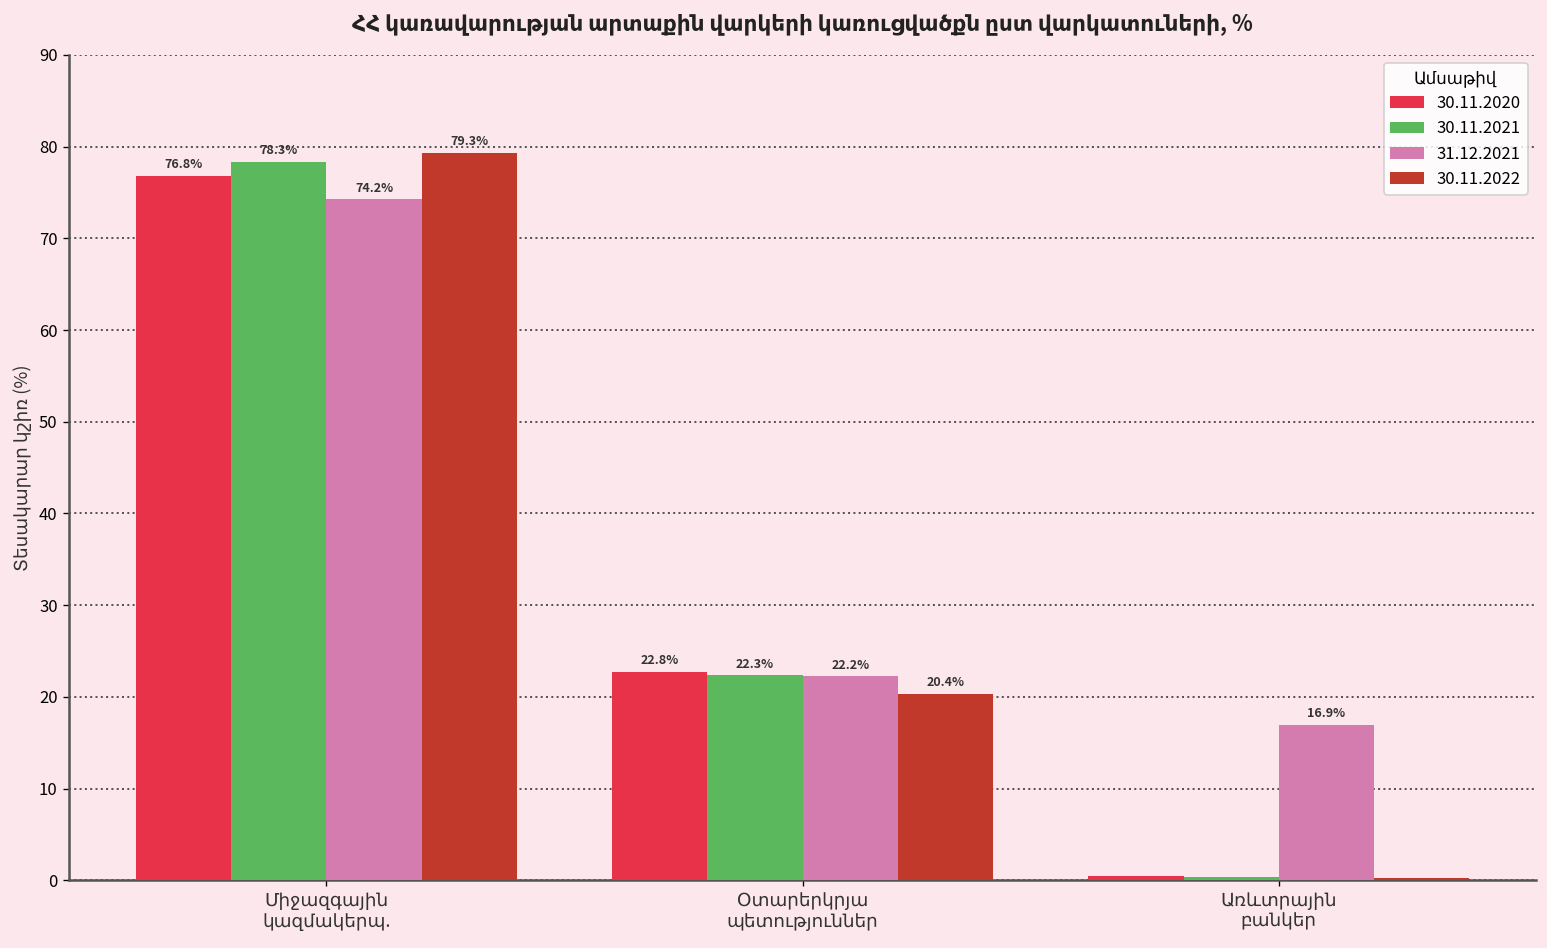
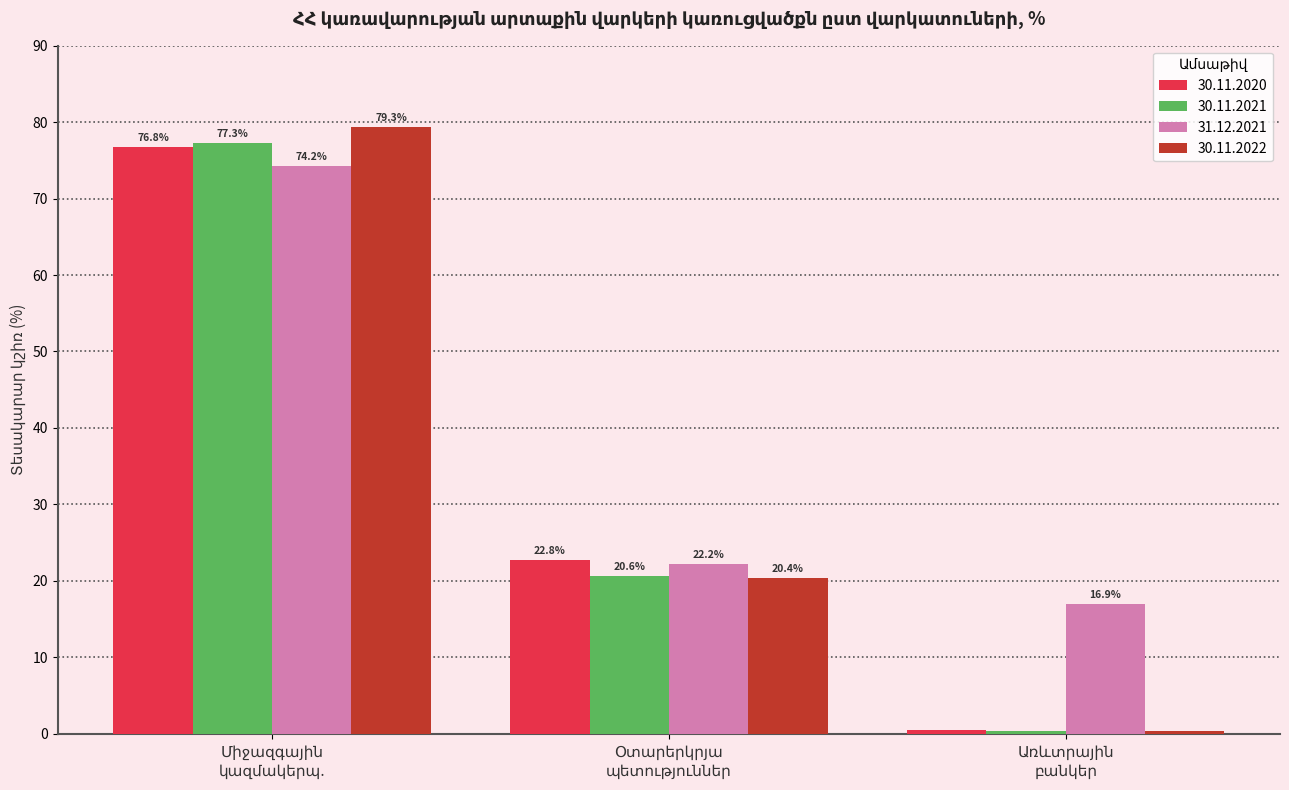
30.11.2021, Միջազգային կազմակերպ.: 78.3% -> 77.3%
30.11.2021, Օտարերկրյա պետություններ: 22.3% -> 20.6%
